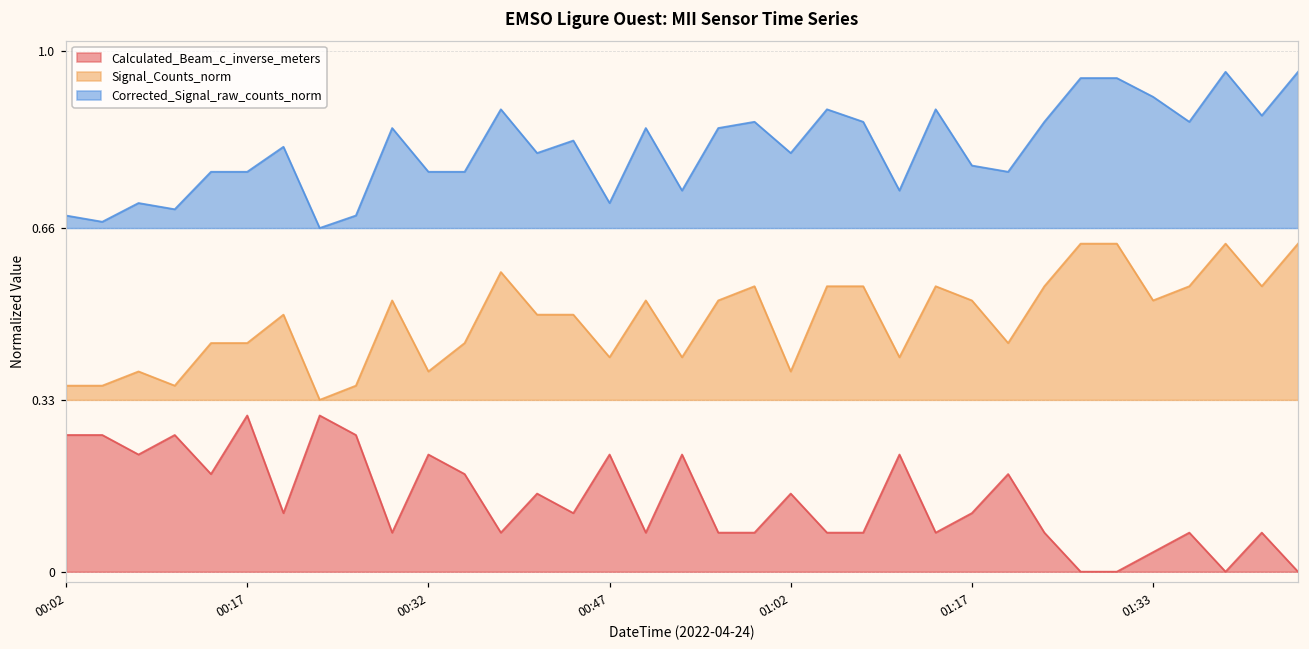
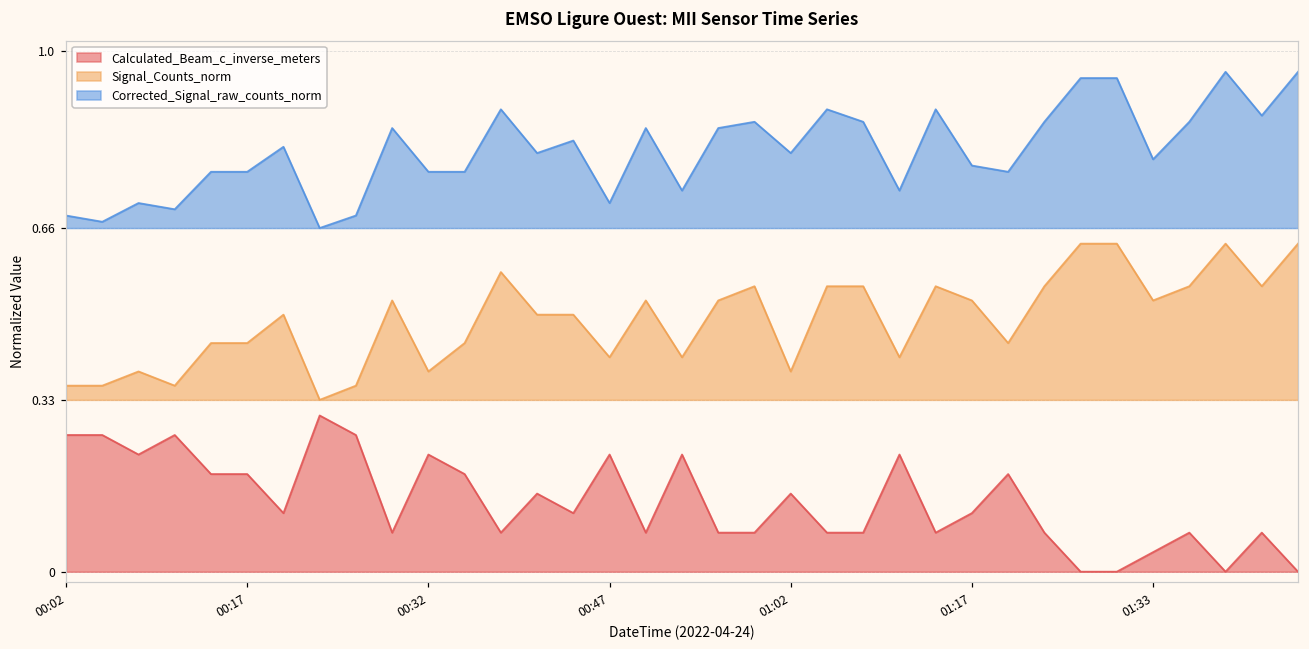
Calculated_Beam_c_inverse_meters, 00:17: 0.30 -> 0.19
Corrected_Signal_raw_counts_norm, 01:33: 0.91 -> 0.79
